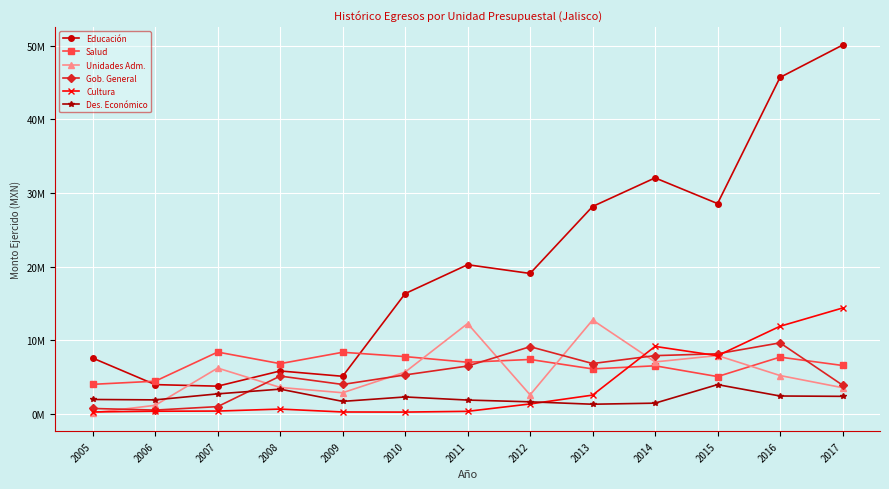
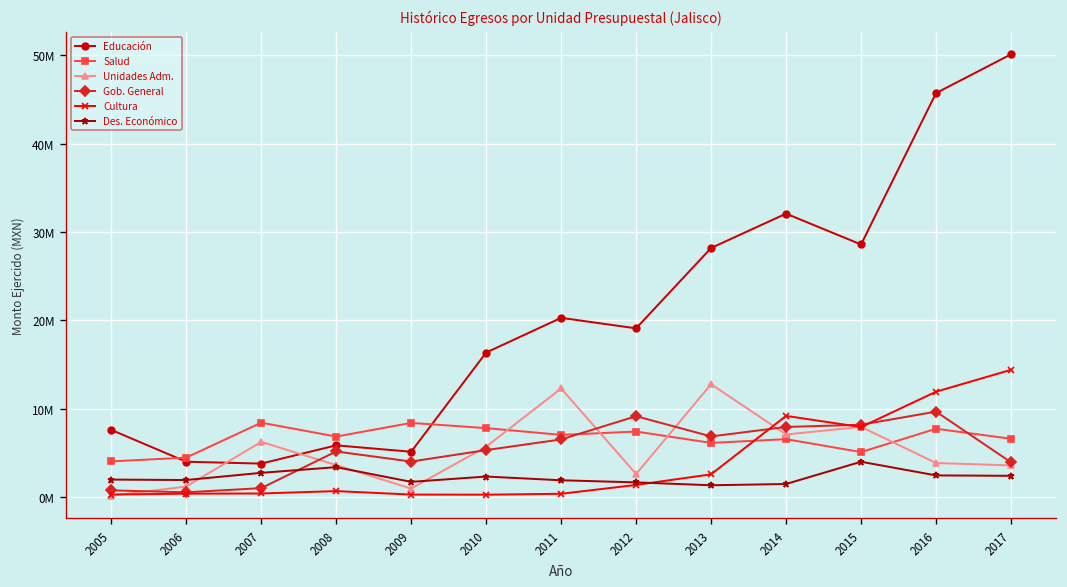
Unidades Adm., 2009: 3000000 -> 1000000
Unidades Adm., 2016: 5000000 -> 4000000
